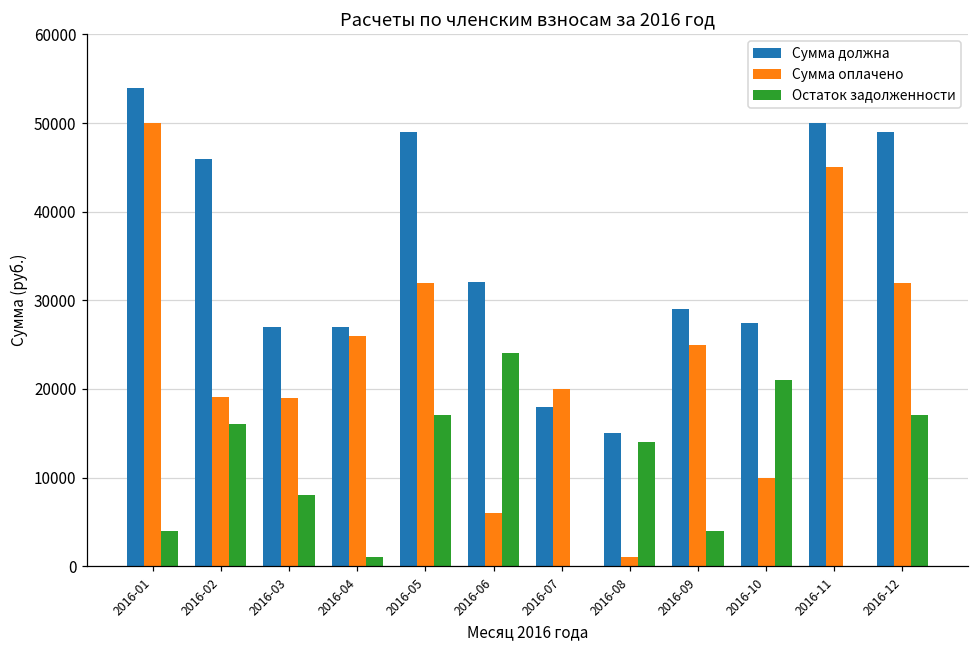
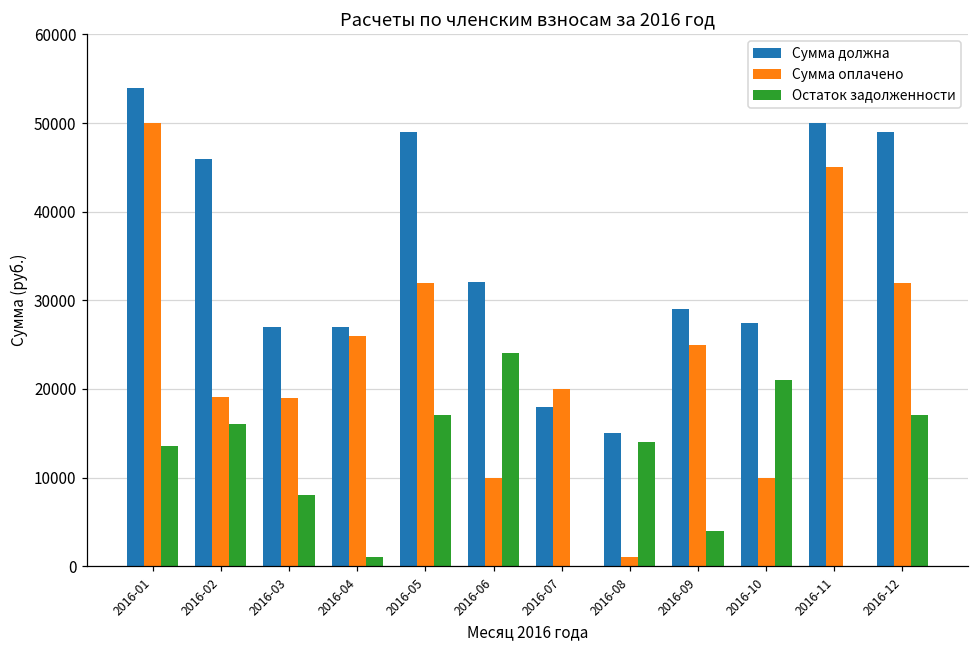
Остаток задолженности, 2016-01: 4000 -> 14000
Сумма оплачено, 2016-06: 6000 -> 10000
